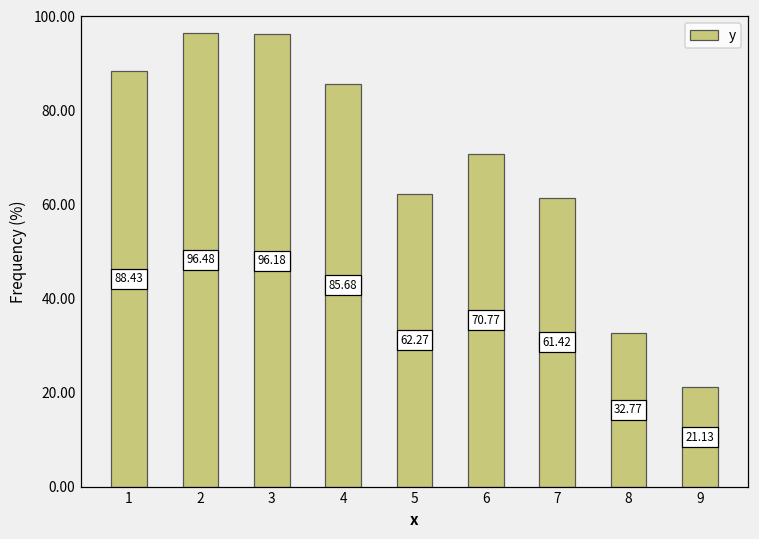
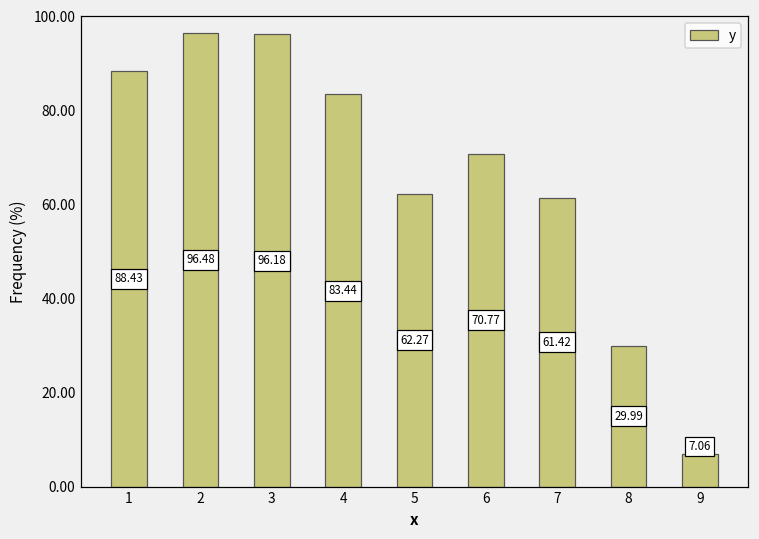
4: 85.68 -> 83.44
8: 32.77 -> 29.99
9: 21.13 -> 7.06
